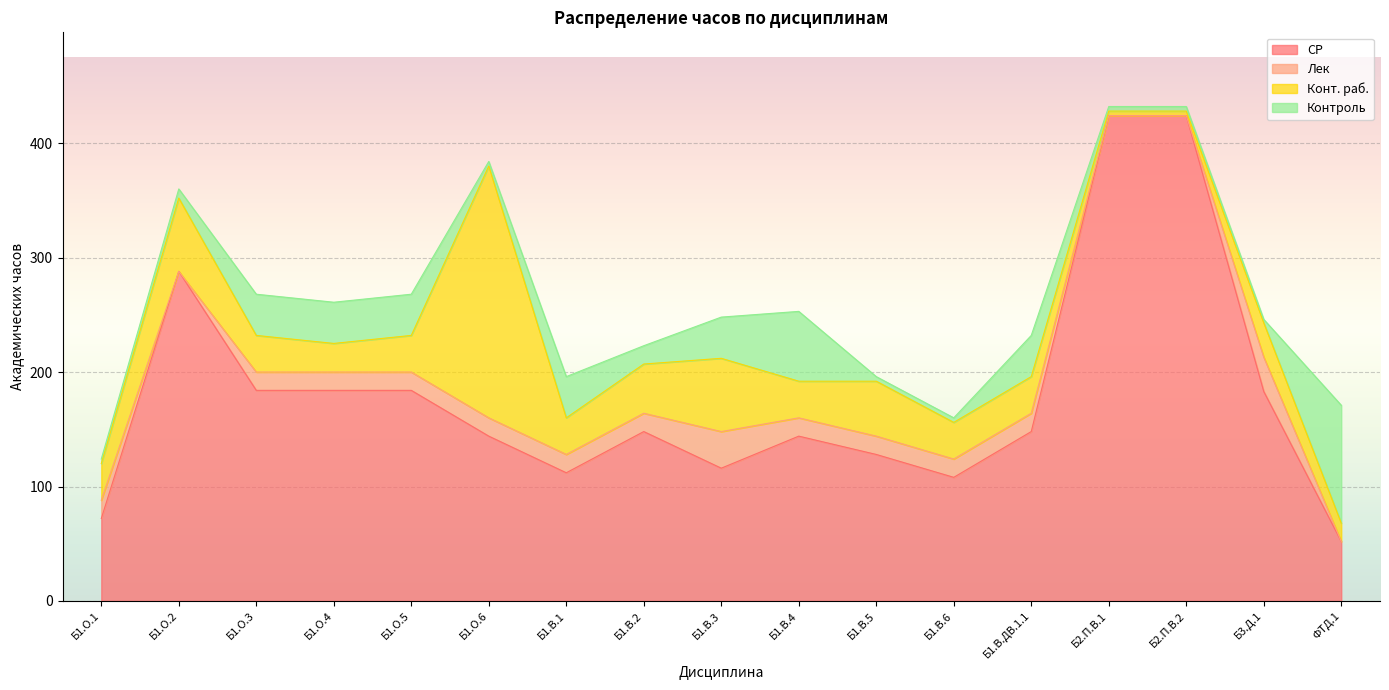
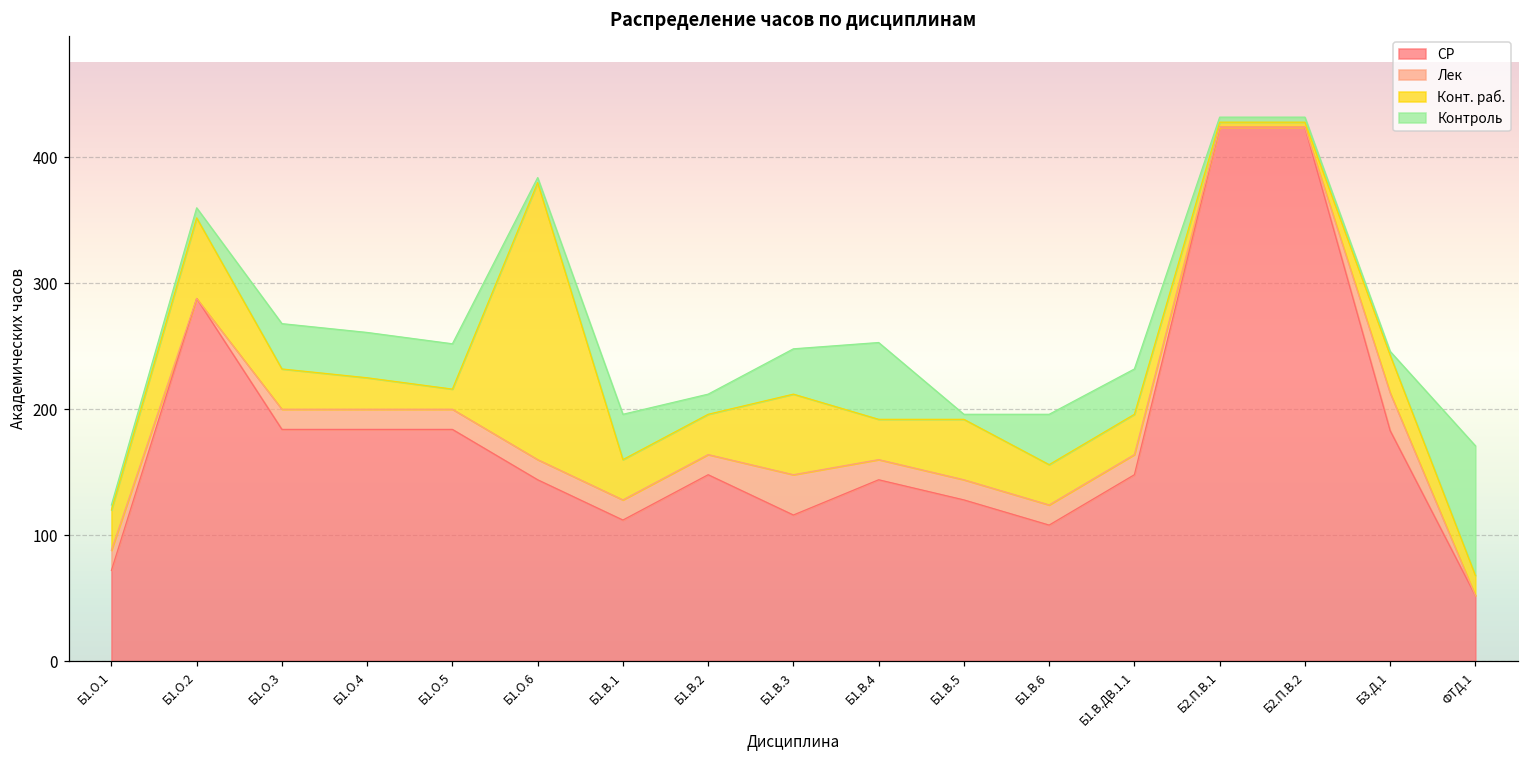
Конт. раб., Б1.О.5: 32 -> 16
Конт. раб., Б1.В.2: 43 -> 32
Контроль, Б1.В.6: 4 -> 40
